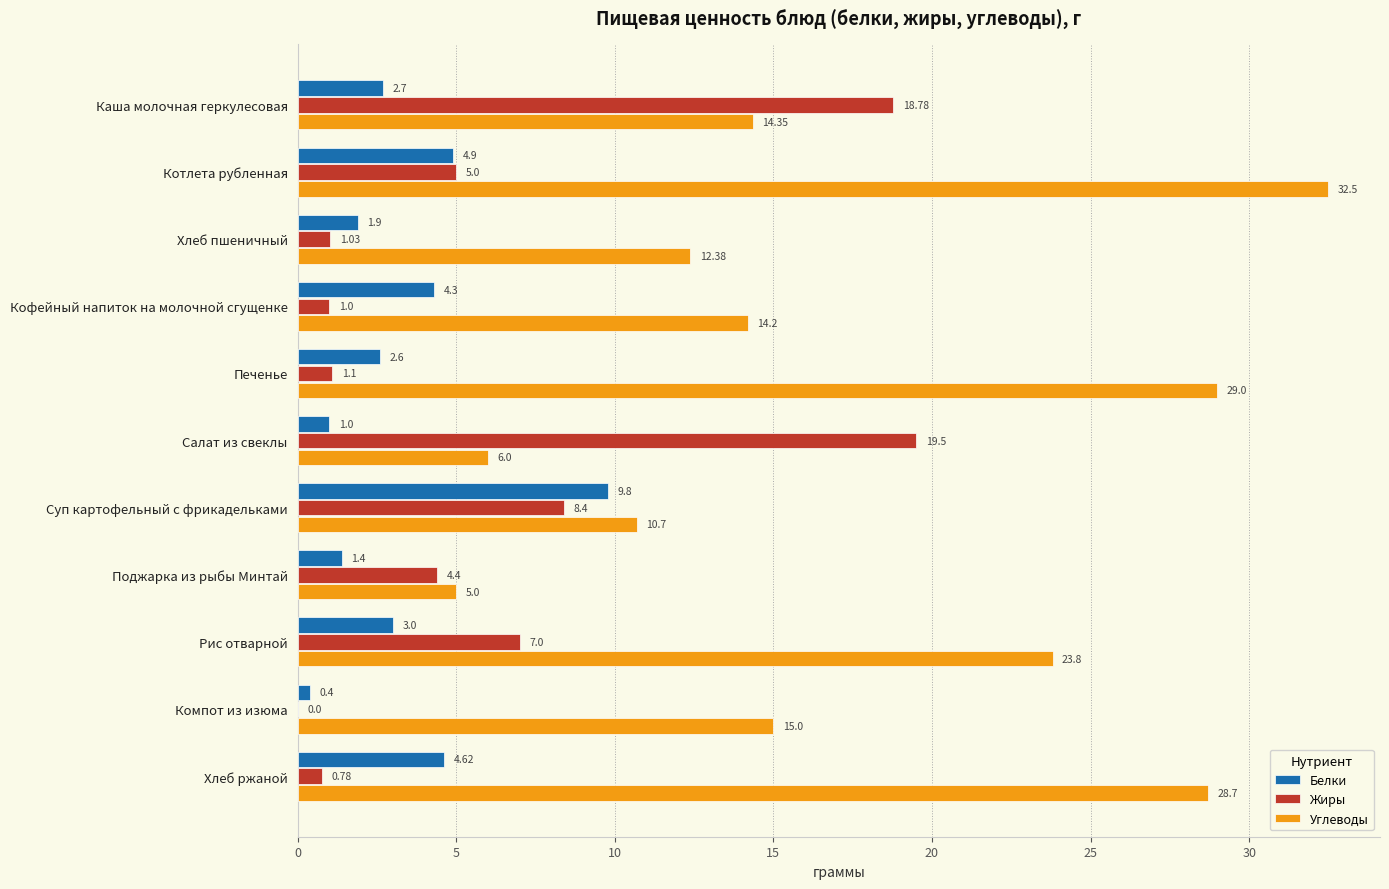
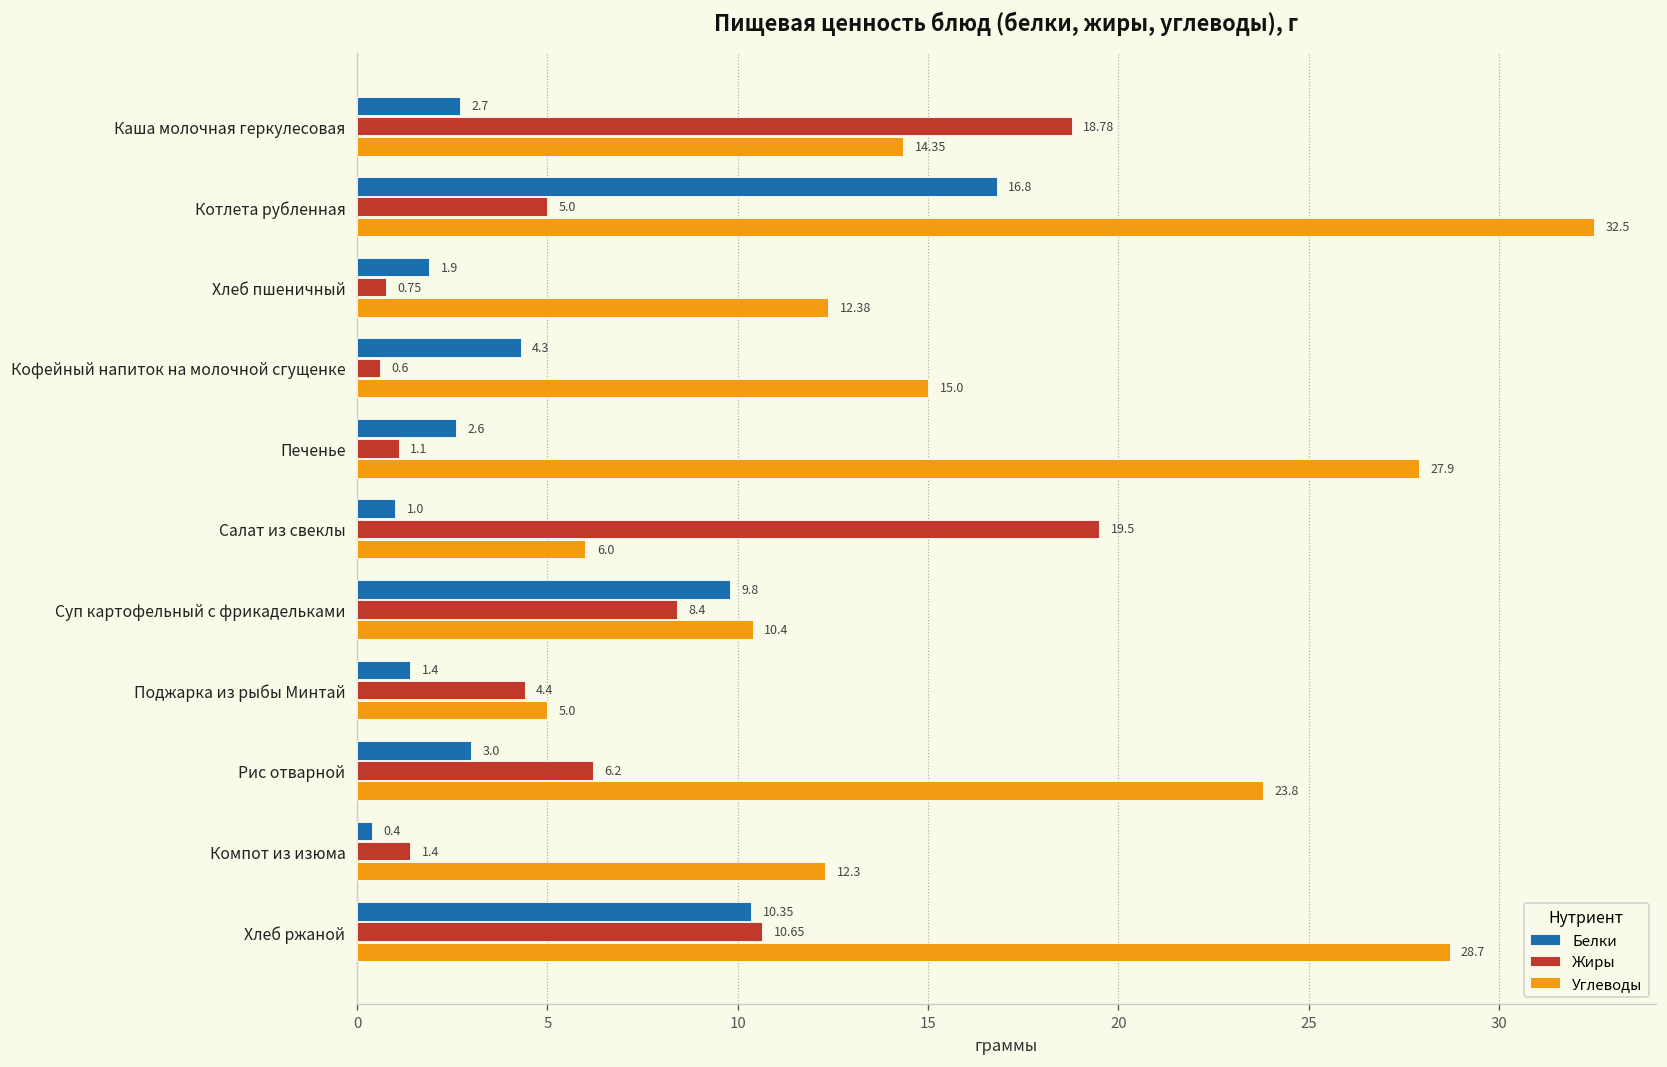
Белки, Котлета рубленная: 4.9 -> 16.8
Жиры, Хлеб пшеничный: 1.03 -> 0.75
Жиры, Кофейный напиток на молочной сгущенке: 1.0 -> 0.6
Углеводы, Кофейный напиток на молочной сгущенке: 14.2 -> 15.0
Углеводы, Печенье: 29.0 -> 27.9
Углеводы, Суп картофельный с фрикадельками: 10.7 -> 10.4
Жиры, Рис отварной: 7.0 -> 6.2
Жиры, Компот из изюма: 0.0 -> 1.4
Углеводы, Компот из изюма: 15.0 -> 12.3
Белки, Хлеб ржаной: 4.62 -> 10.35
Жиры, Хлеб ржаной: 0.78 -> 10.65
